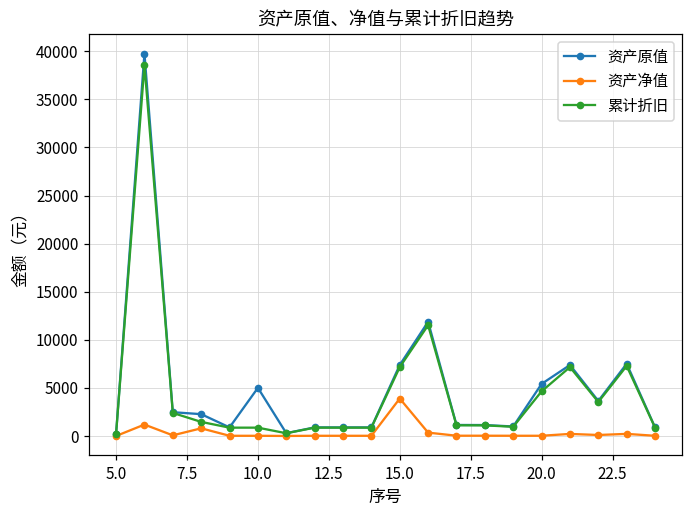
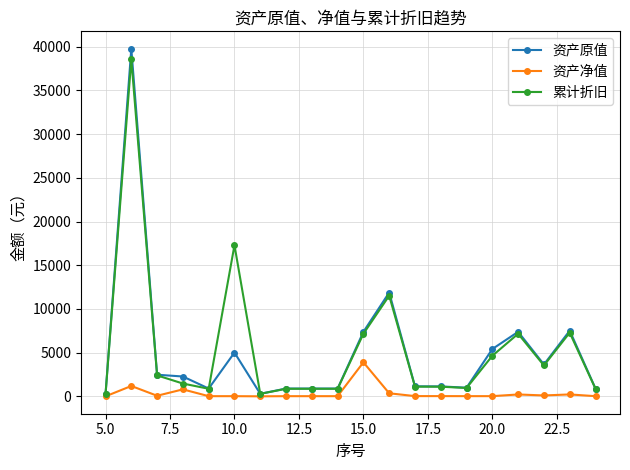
累计折旧, 10.0: 1000 -> 17000
